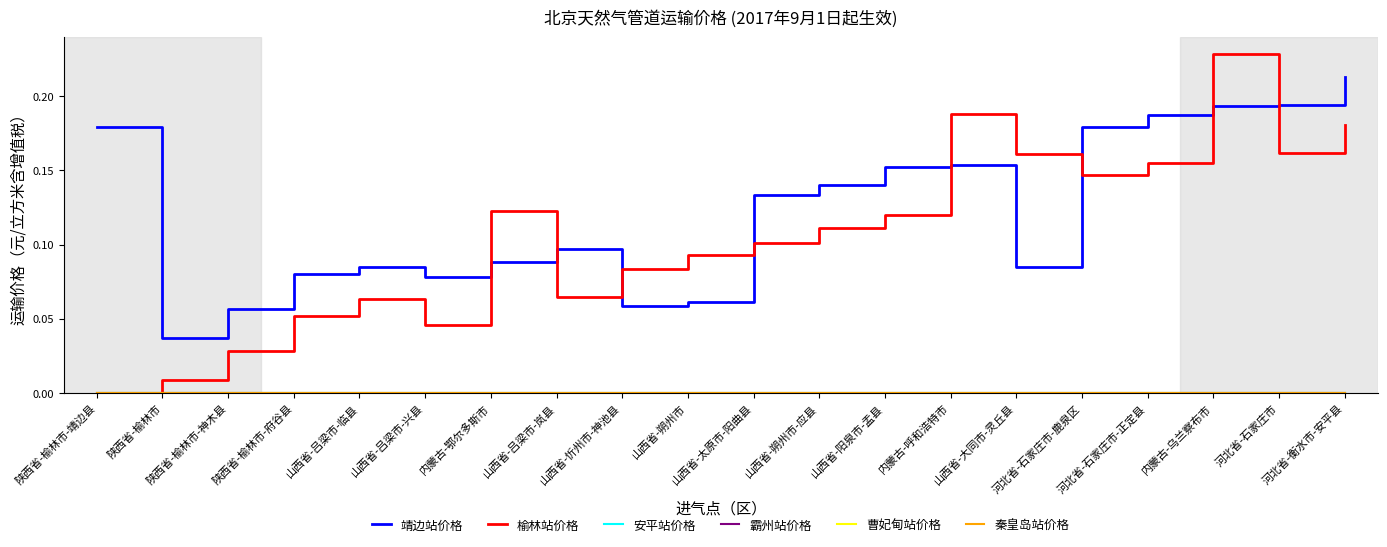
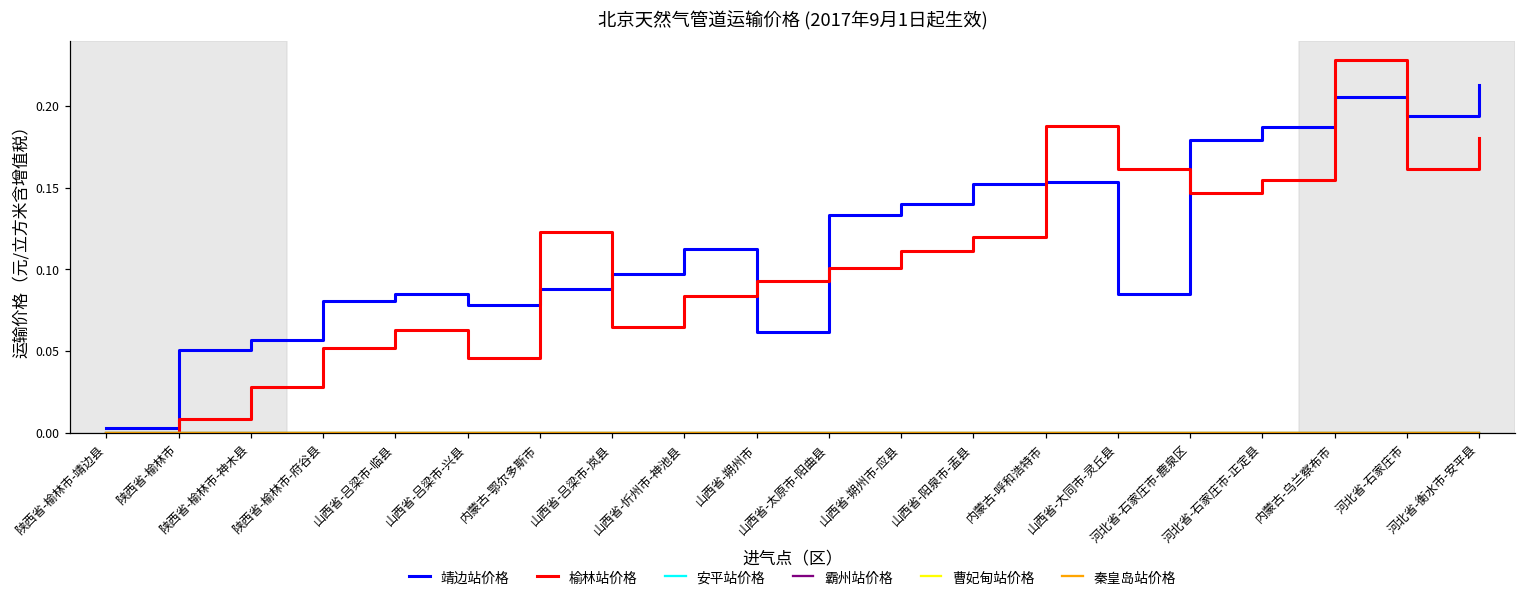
靖边站价格, 陕西省-榆林市-靖边县: 0.179 -> 0.003
靖边站价格, 陕西省-榆林市: 0.037 -> 0.051
靖边站价格, 山西省-忻州市-神池县: 0.059 -> 0.113
靖边站价格, 内蒙古-乌兰察布市: 0.194 -> 0.205
